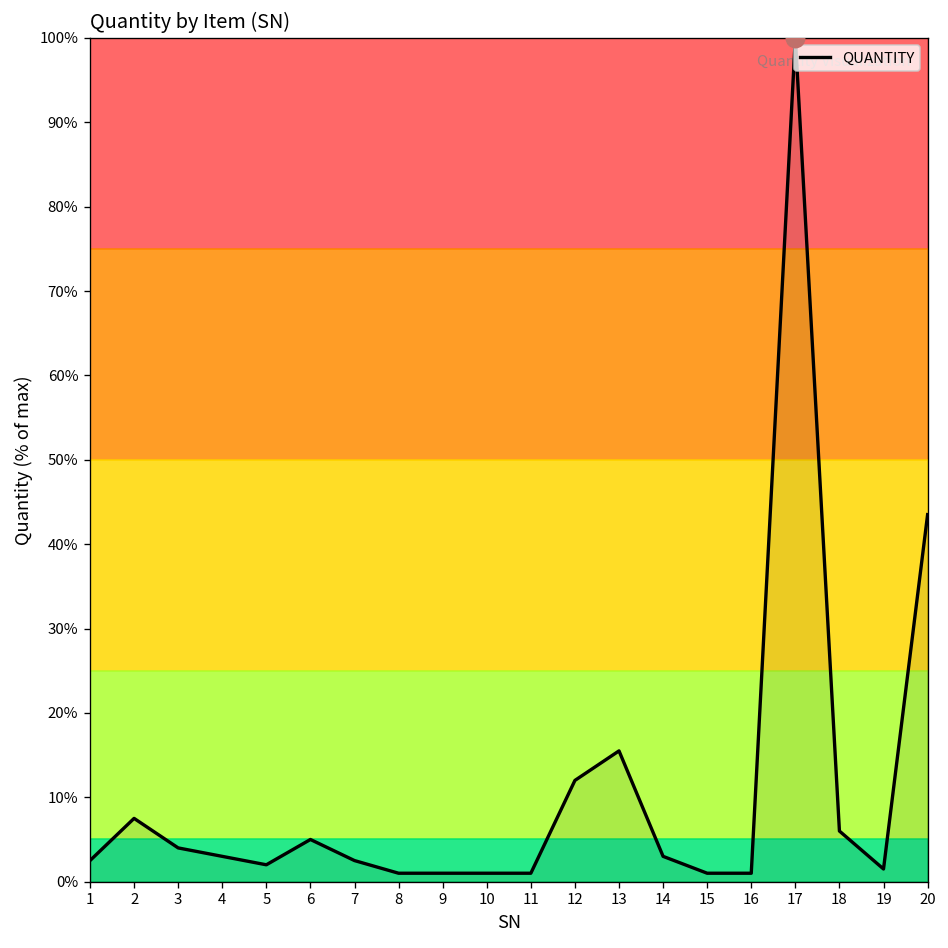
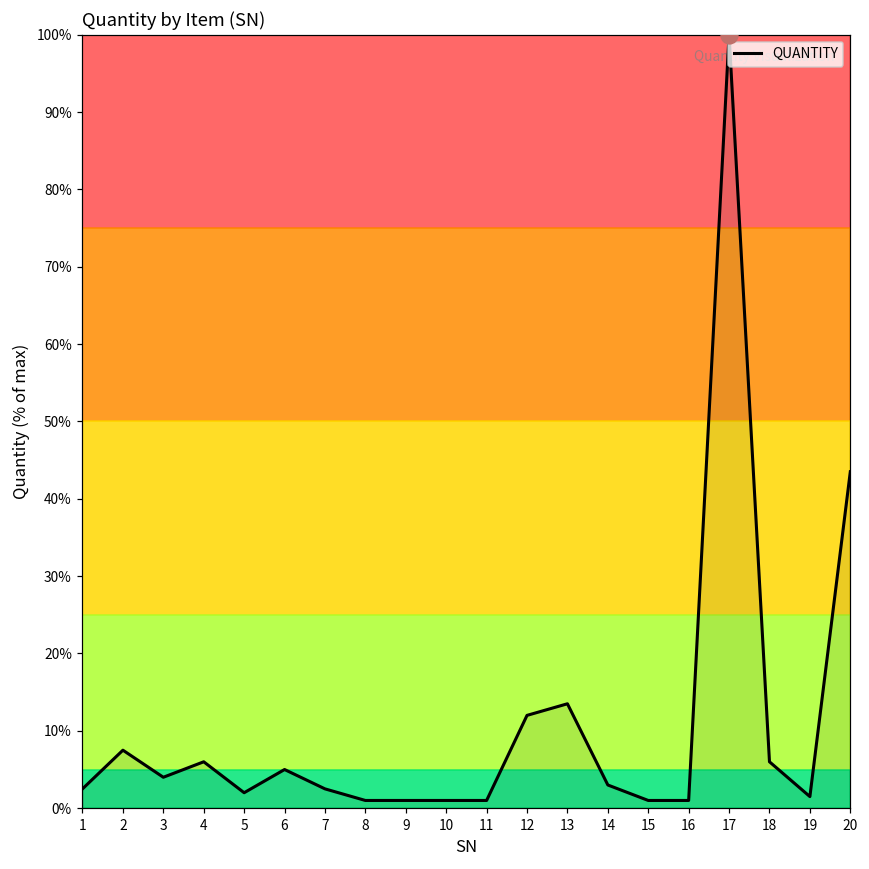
QUANTITY, 4: 3% -> 6%
QUANTITY, 13: 16% -> 14%
